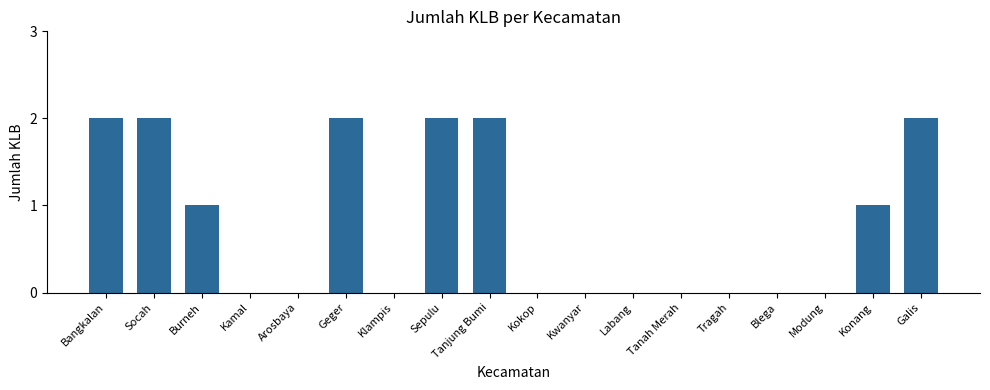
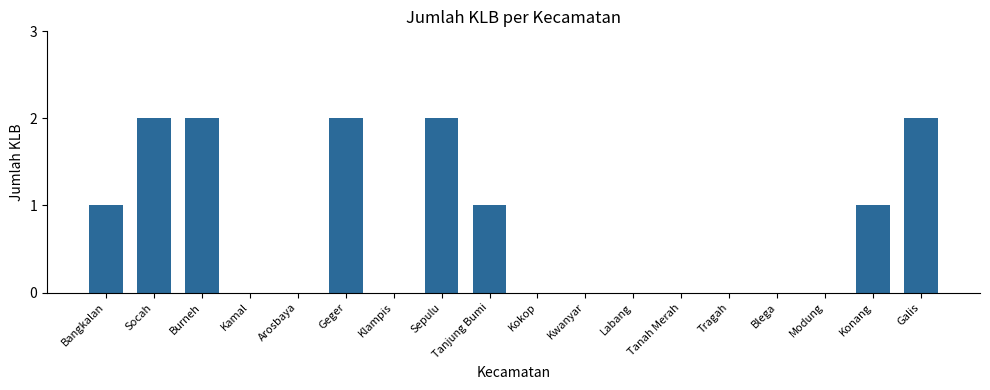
Bangkalan: 2 -> 1
Burneh: 1 -> 2
Tanjung Bumi: 2 -> 1
